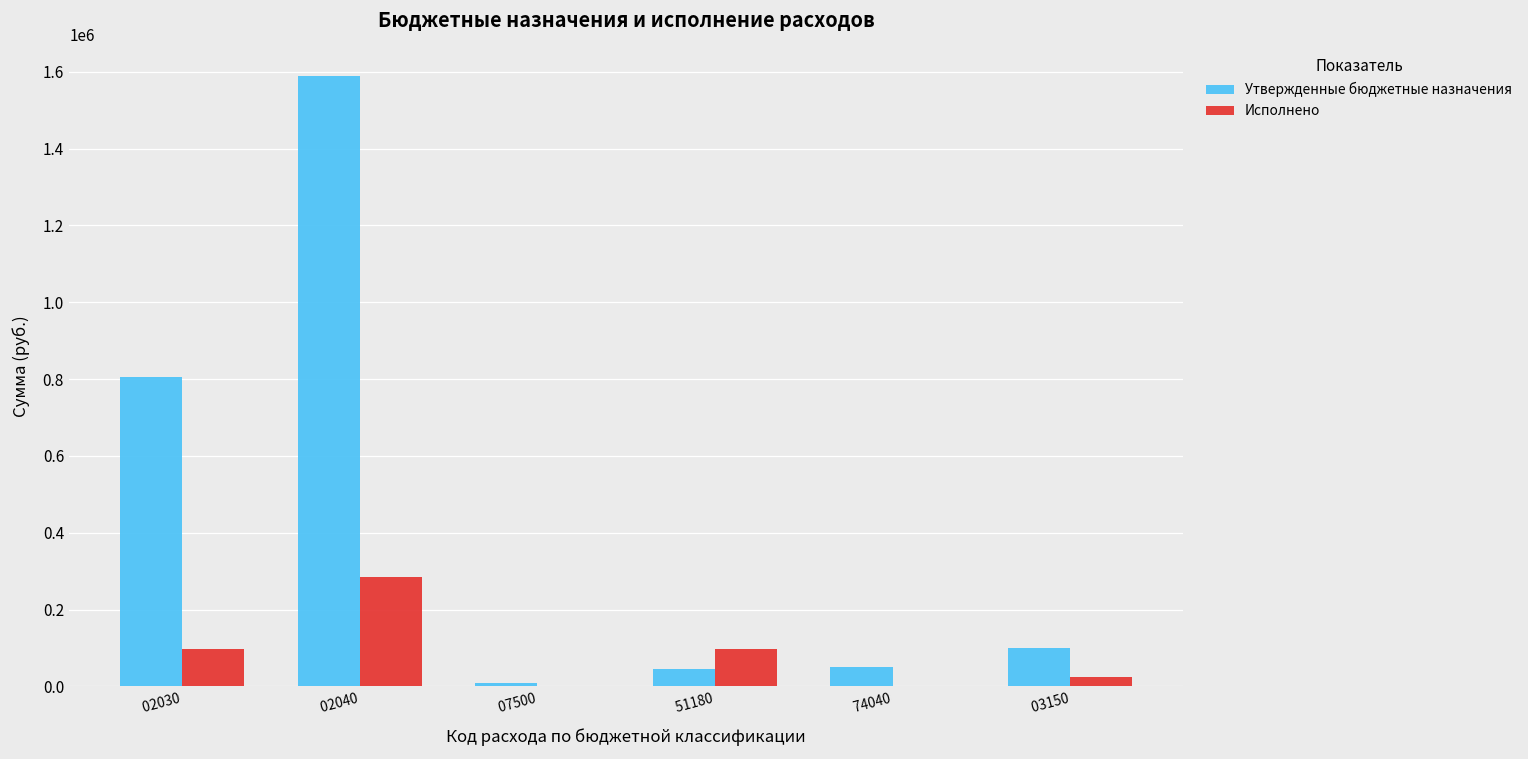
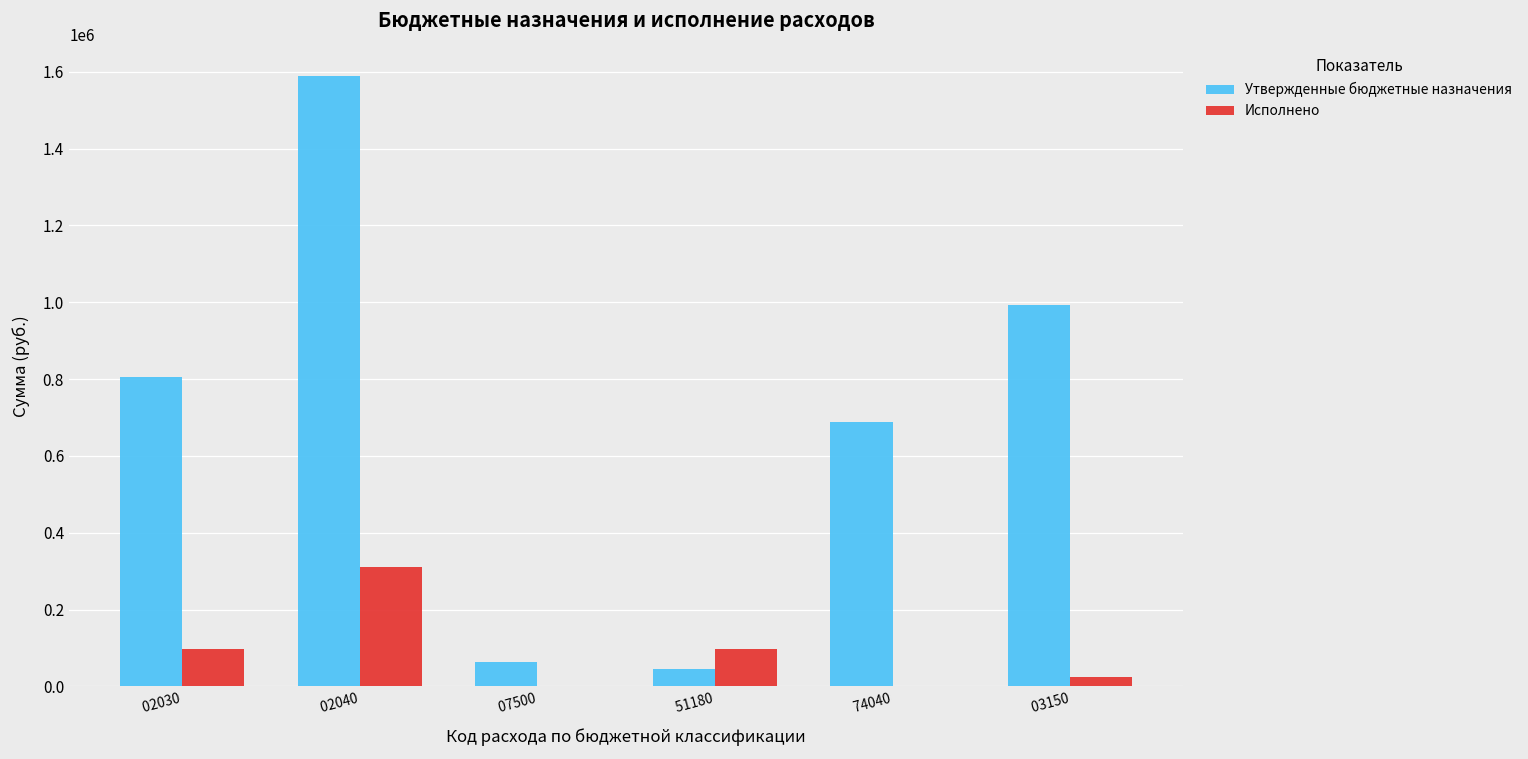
Исполнено, 02040: 290000 -> 310000
Утвержденные бюджетные назначения, 07500: 10000 -> 60000
Утвержденные бюджетные назначения, 74040: 50000 -> 690000
Утвержденные бюджетные назначения, 03150: 100000 -> 990000
